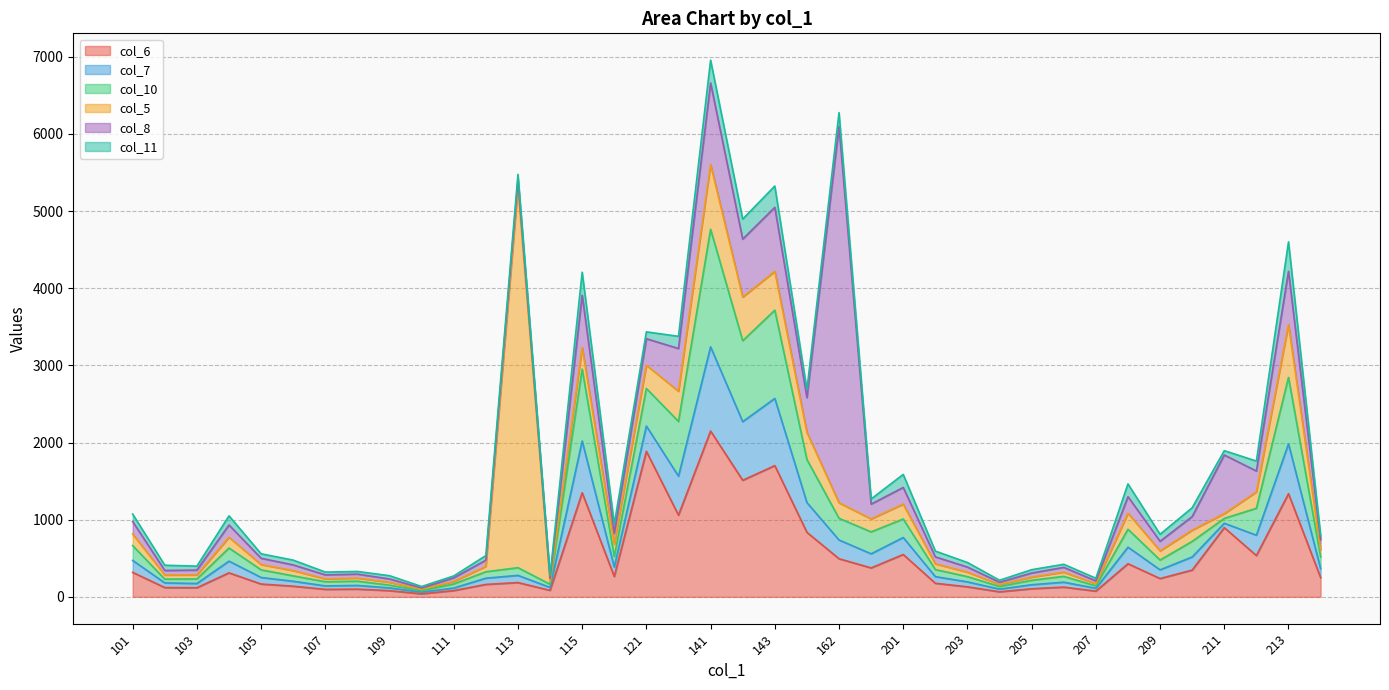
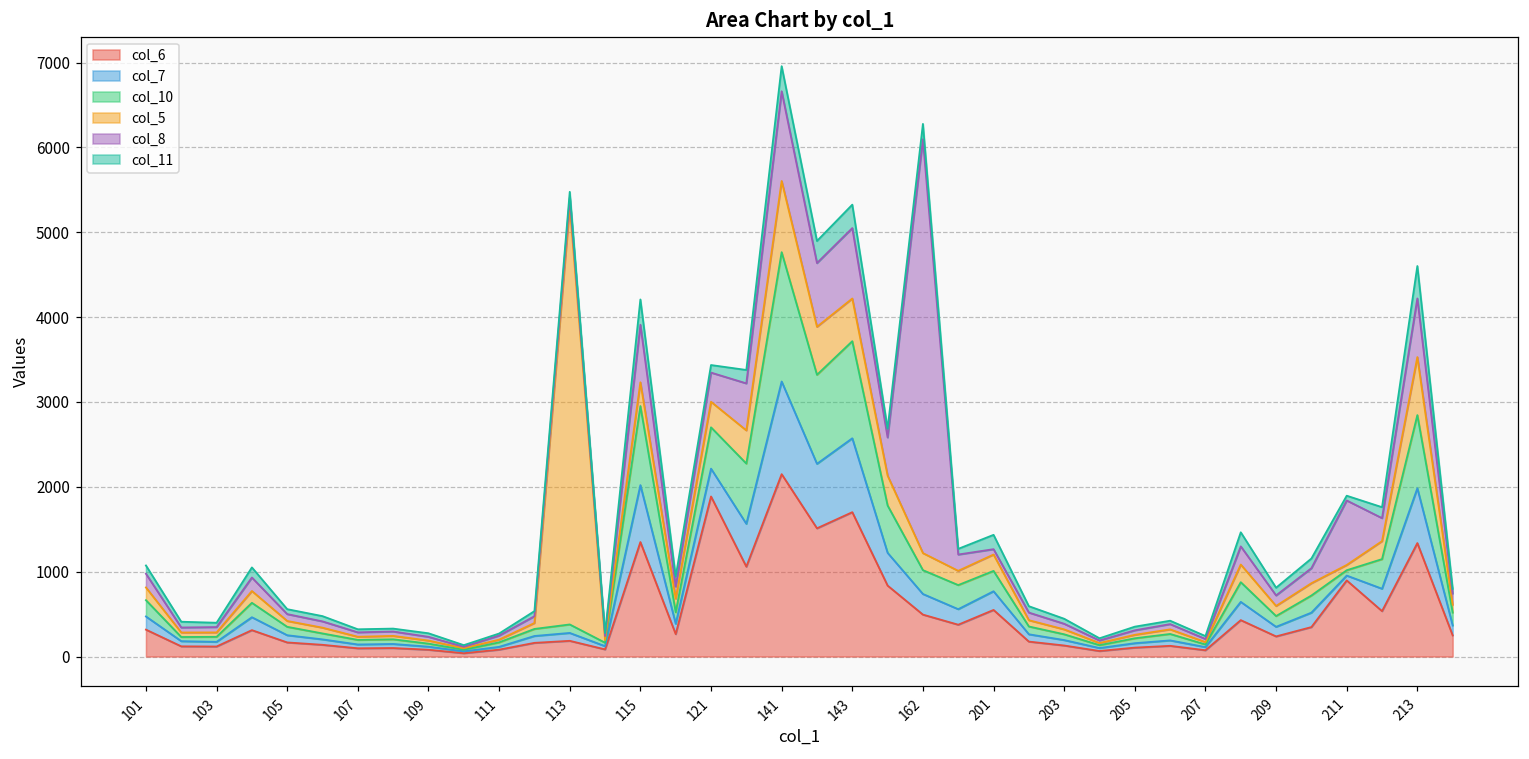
col_8, 201: 200 -> 100
